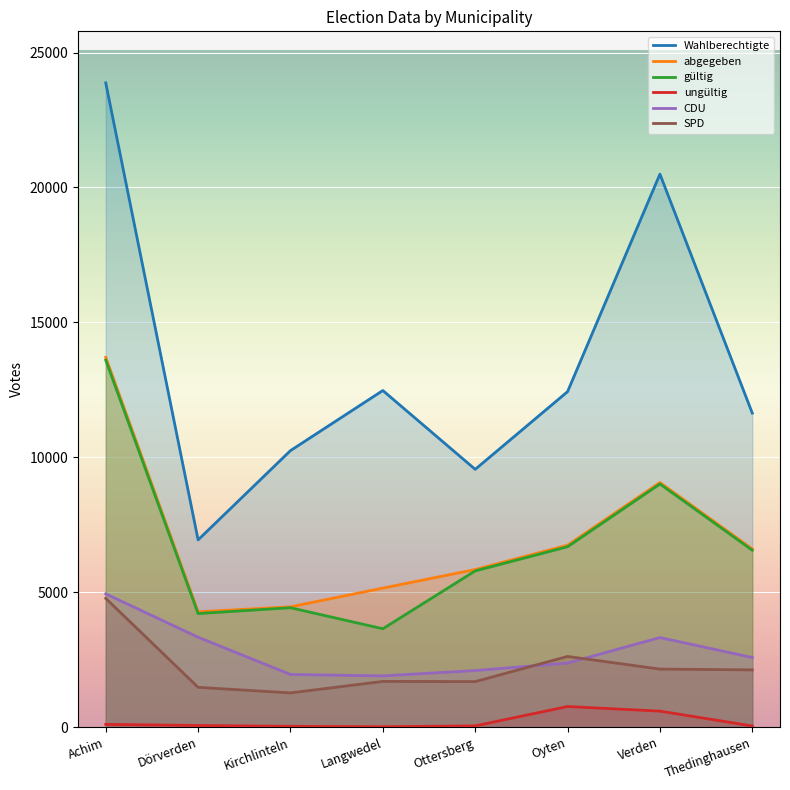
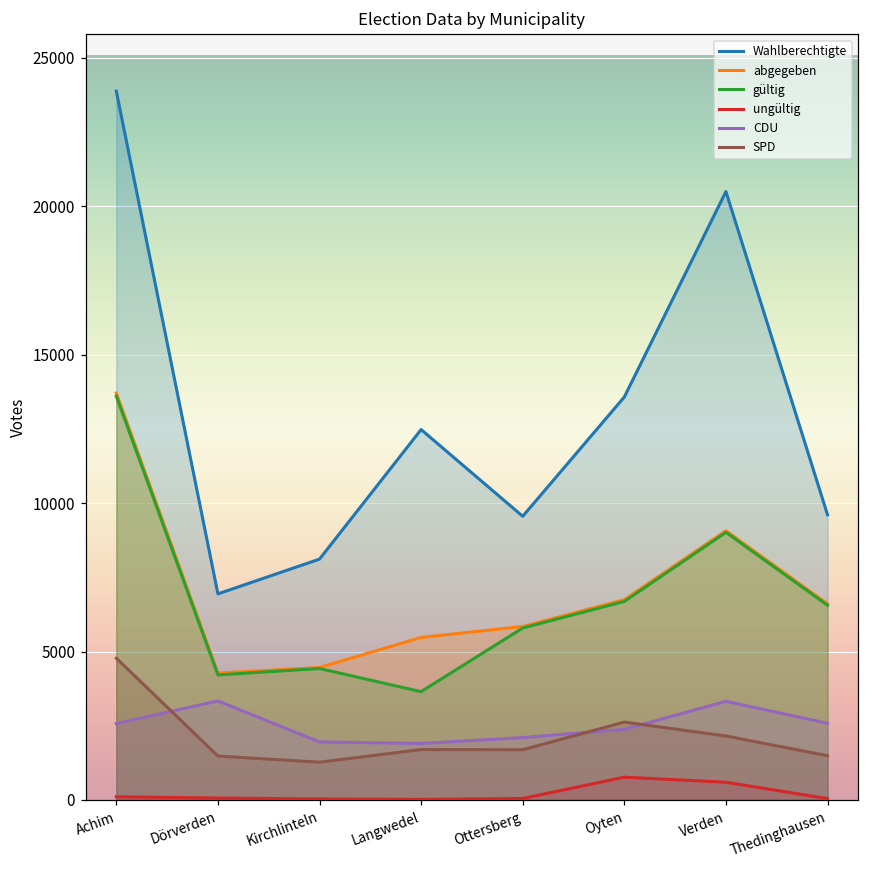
CDU, Achim: 4900 -> 2600
Wahlberechtigte, Kirchlinteln: 10300 -> 8100
abgegeben, Langwedel: 5200 -> 5500
Wahlberechtigte, Oyten: 12400 -> 13600
Wahlberechtigte, Thedinghausen: 11600 -> 9600
SPD, Thedinghausen: 2100 -> 1500
